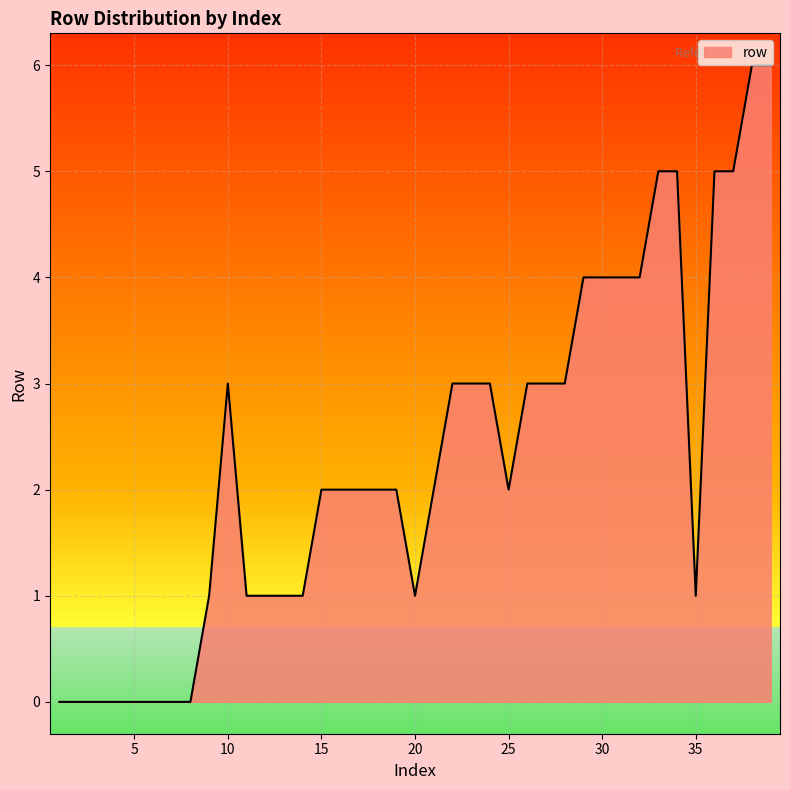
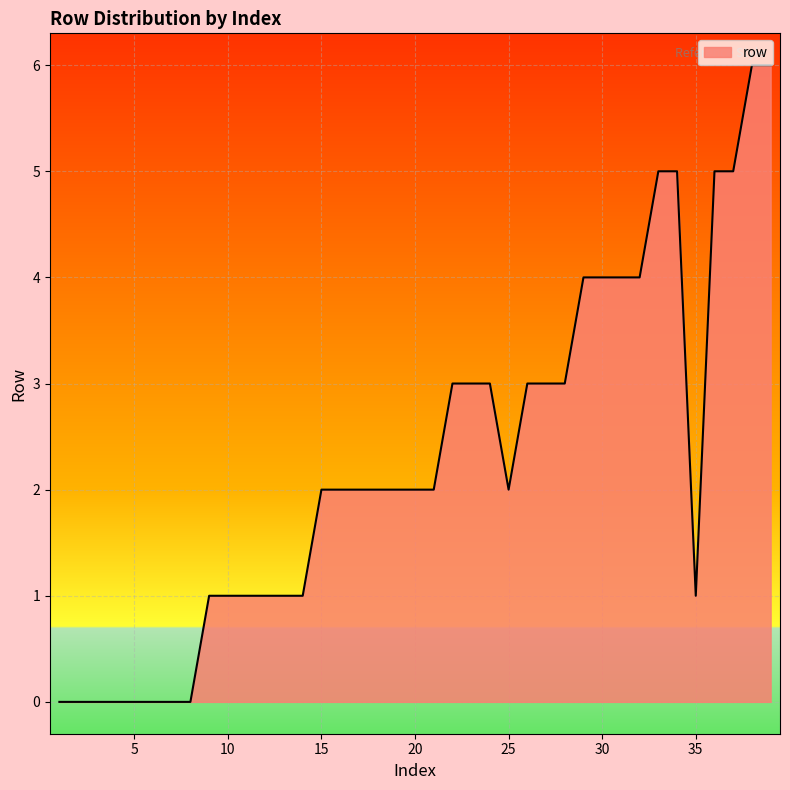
10: 3 -> 1
20: 1 -> 2
